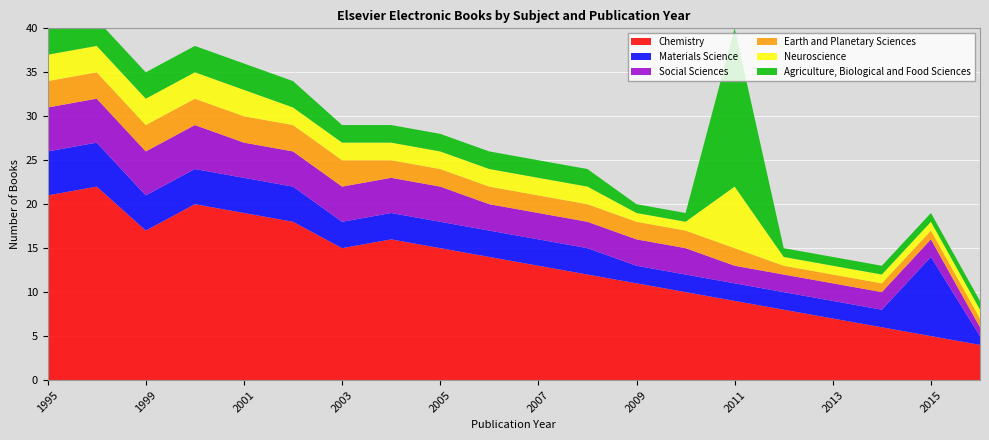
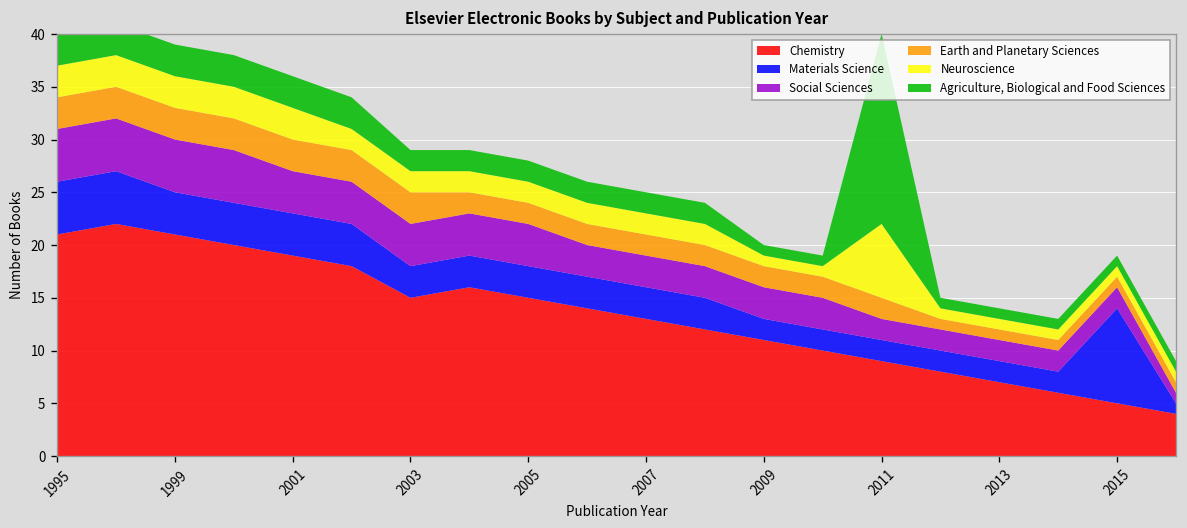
Chemistry, 1999: 17 -> 21
